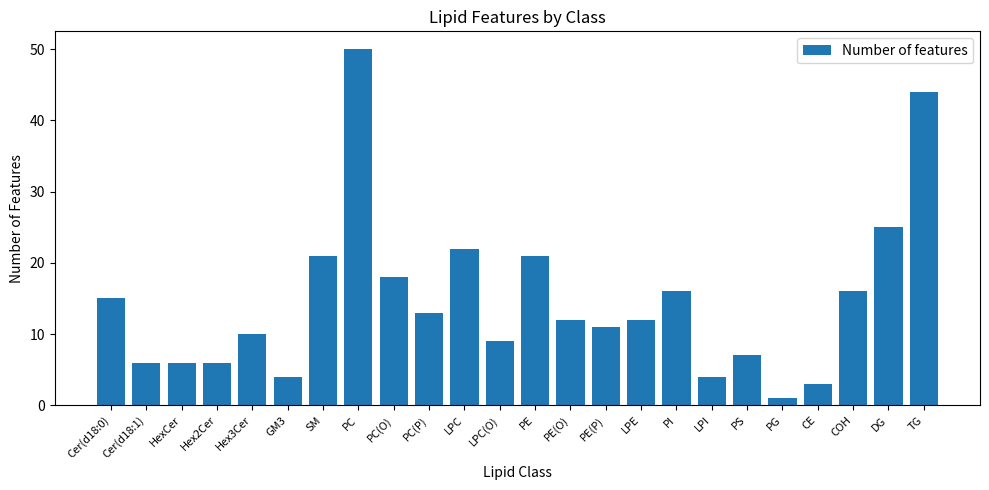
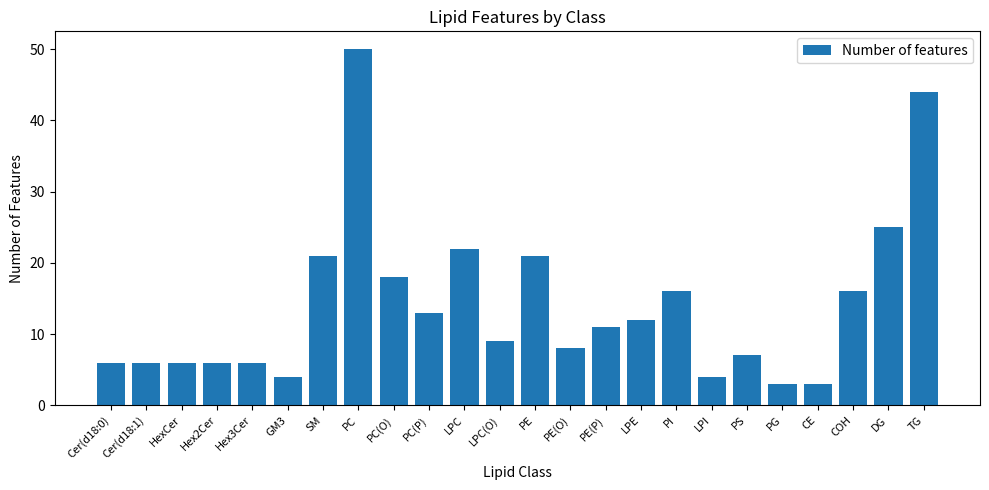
Cer(d18:0): 15 -> 6
Hex3Cer: 10 -> 6
PE(O): 12 -> 8
PG: 1 -> 3
